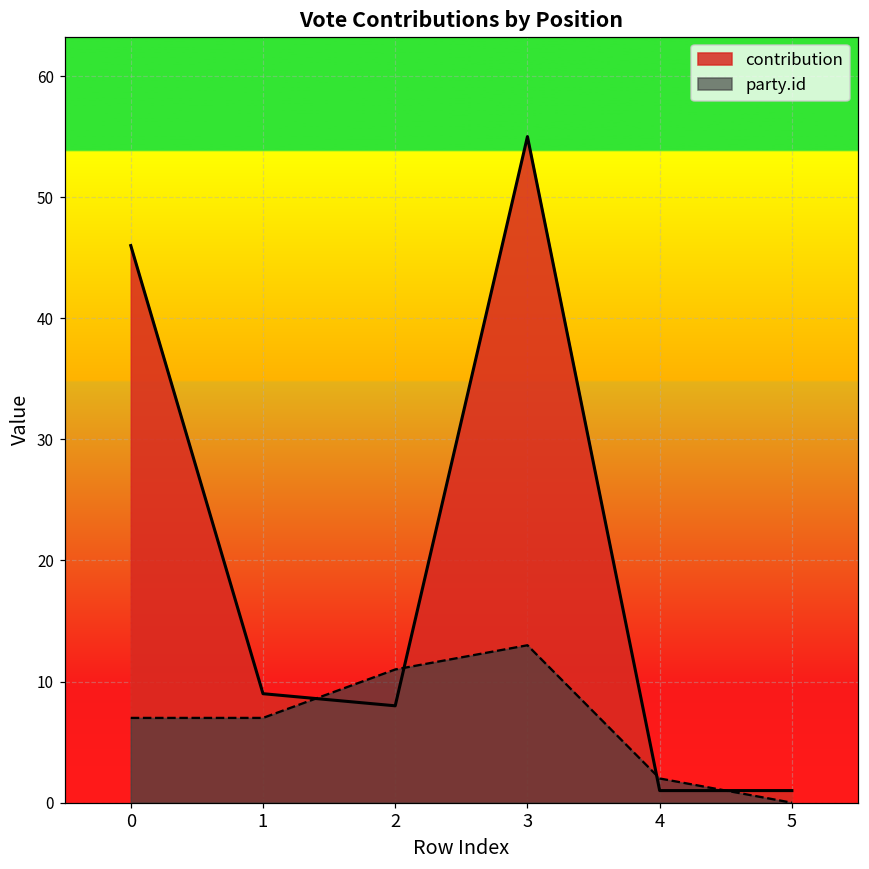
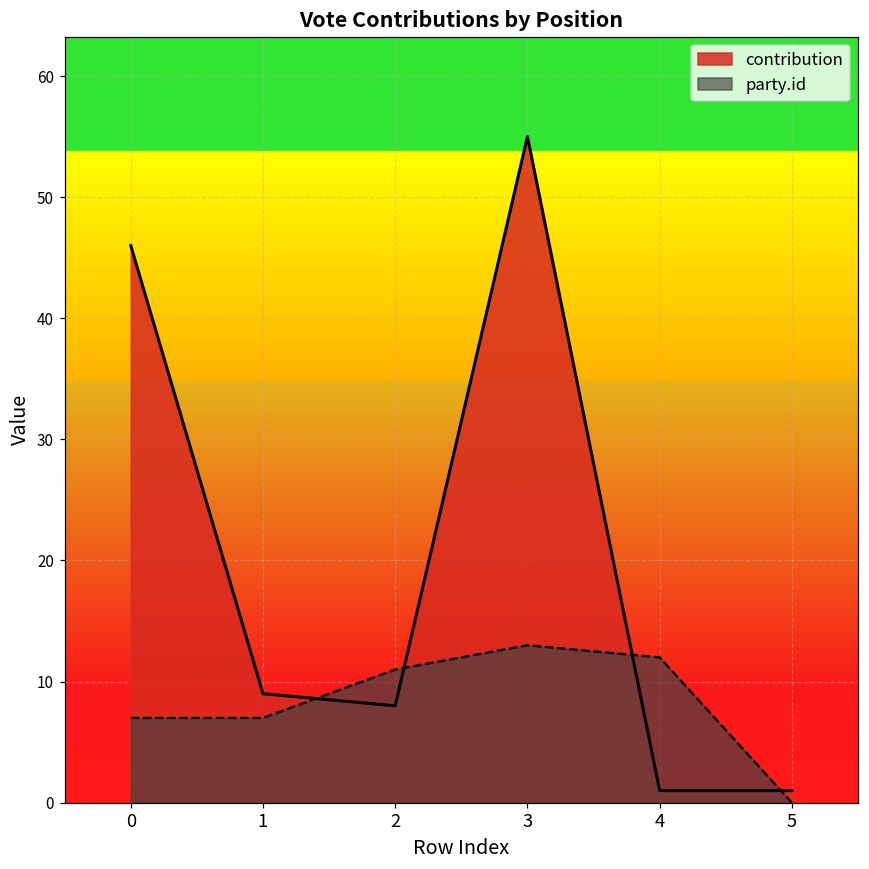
party.id, 4: 2 -> 12
